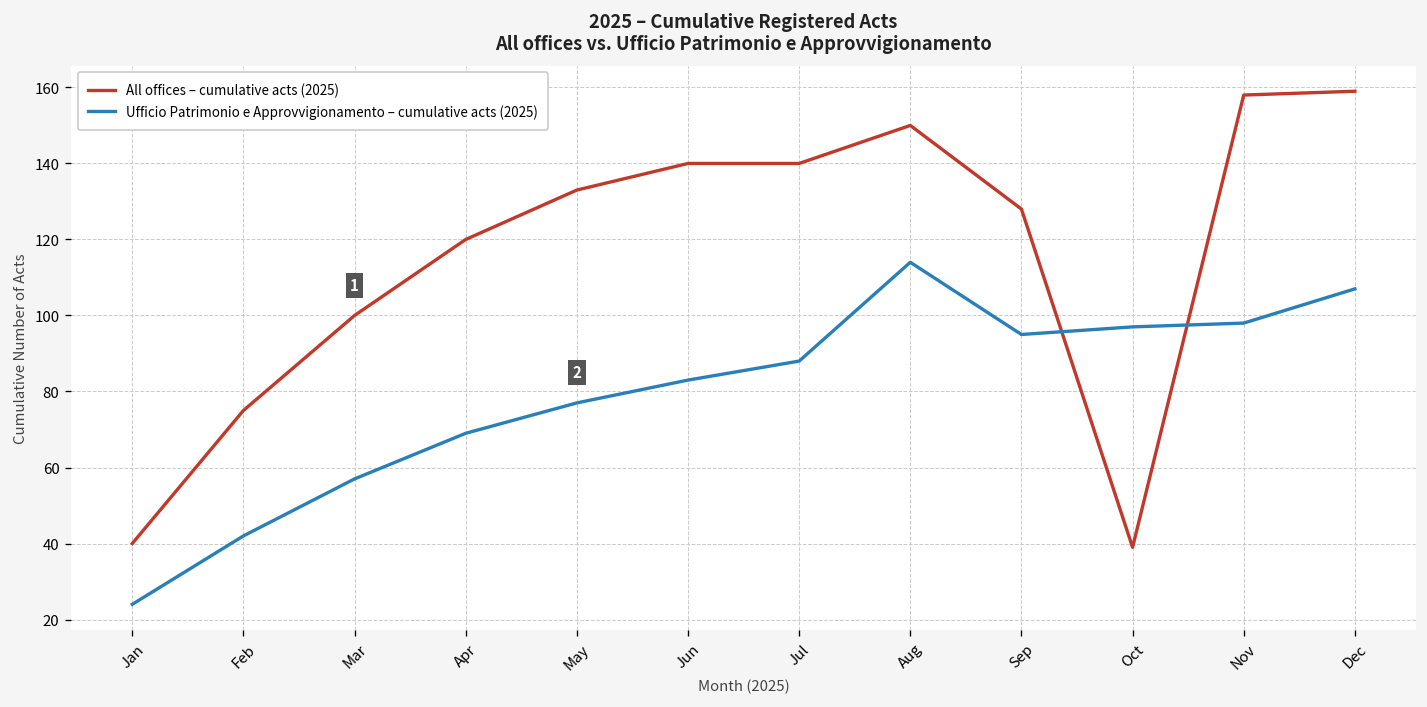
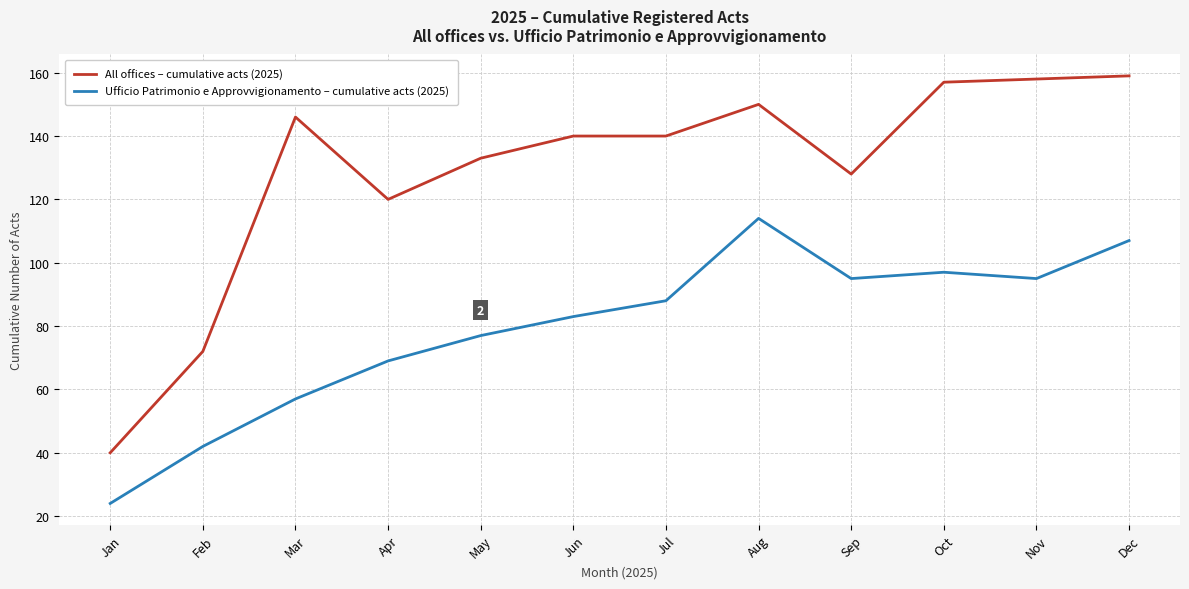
All offices – cumulative acts (2025), Feb: 75 -> 72
All offices – cumulative acts (2025), Mar: 100 -> 146
All offices – cumulative acts (2025), Oct: 39 -> 157
Ufficio Patrimonio e Approvvigionamento – cumulative acts (2025), Nov: 98 -> 95
